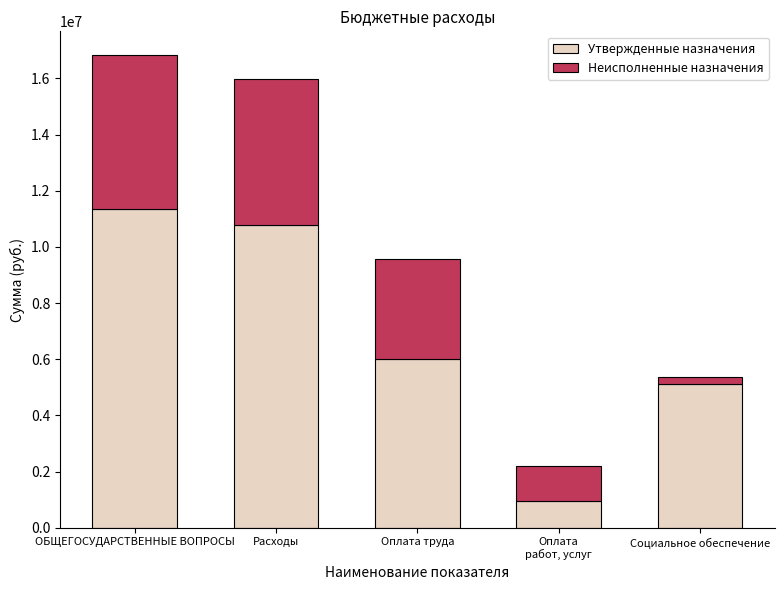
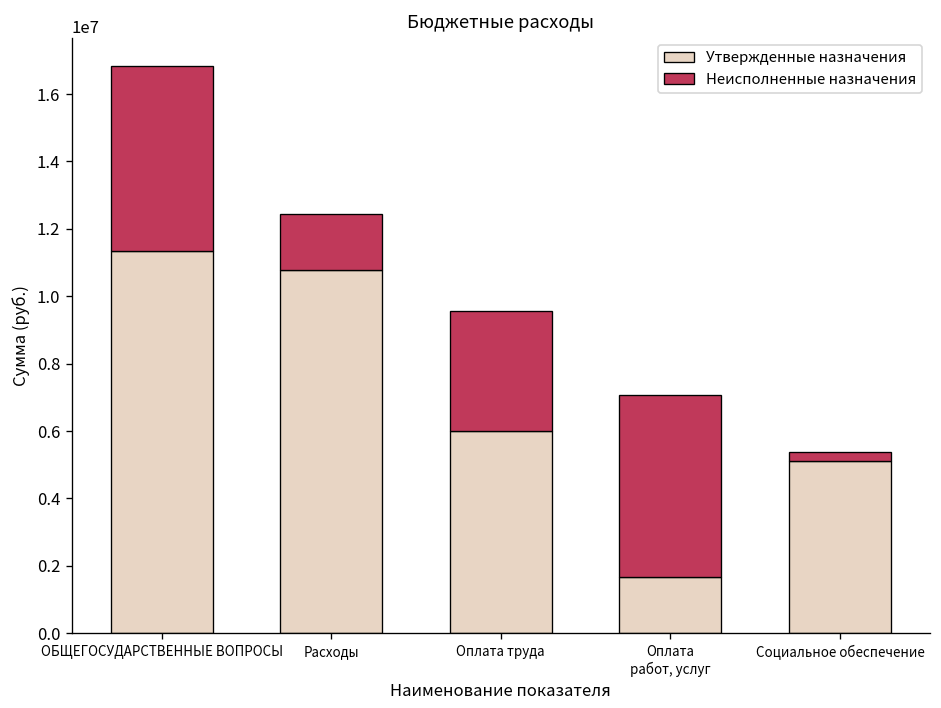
Неисполненные назначения, Расходы: 5200000 -> 1700000
Утвержденные назначения, Оплата работ, услуг: 1000000 -> 1700000
Неисполненные назначения, Оплата работ, услуг: 1200000 -> 5400000
